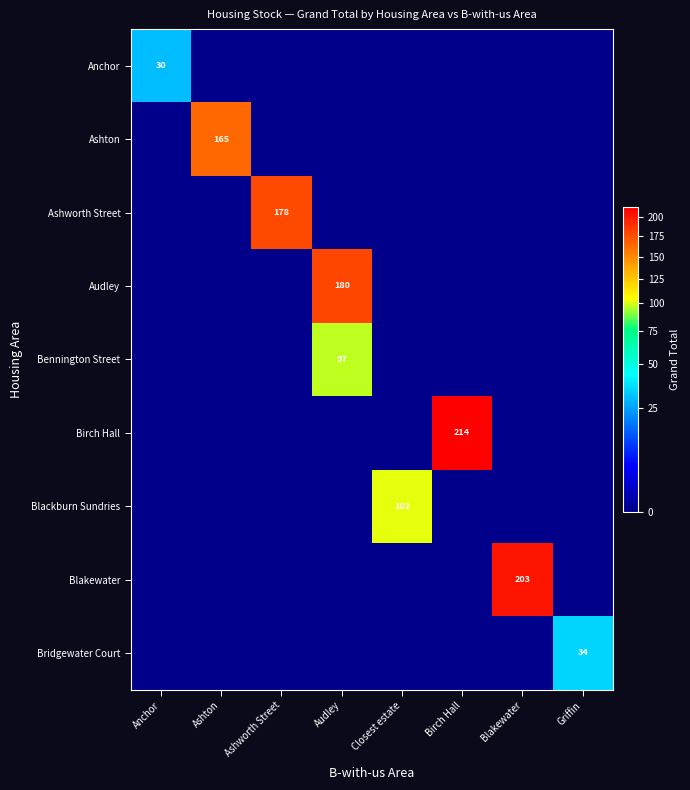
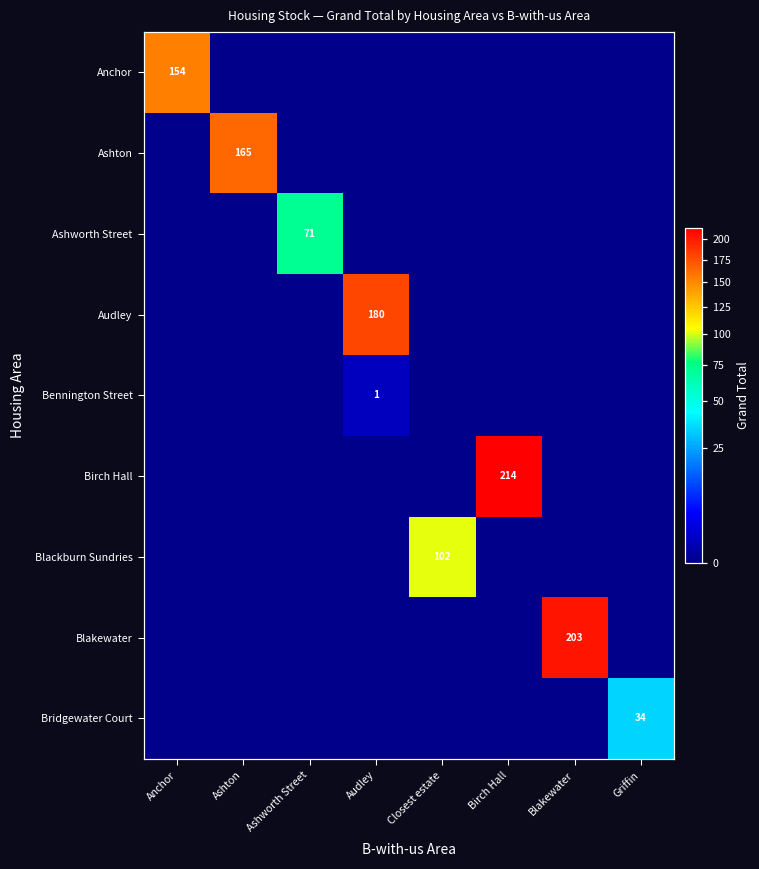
Anchor, Anchor: 30 -> 154
Ashworth Street, Ashworth Street: 178 -> 71
Bennington Street, Audley: 97 -> 1
